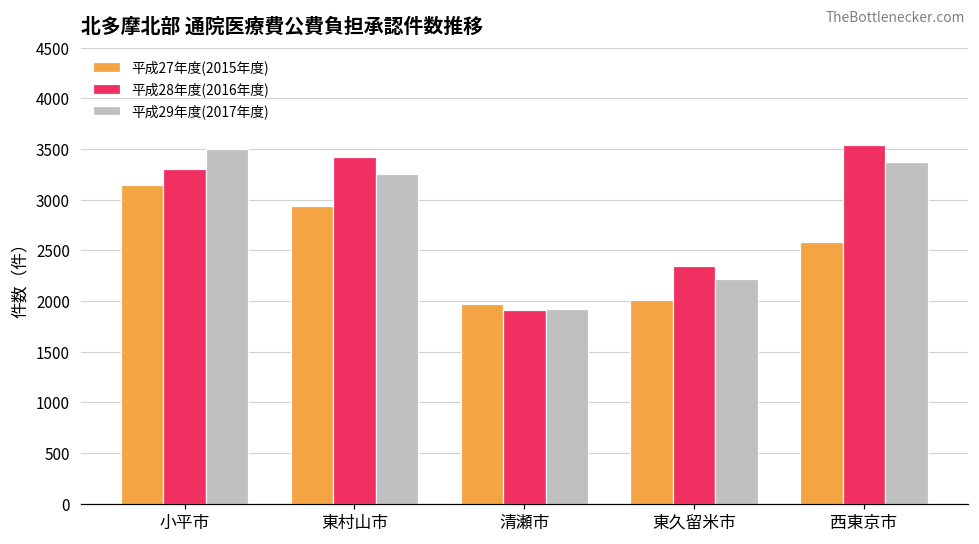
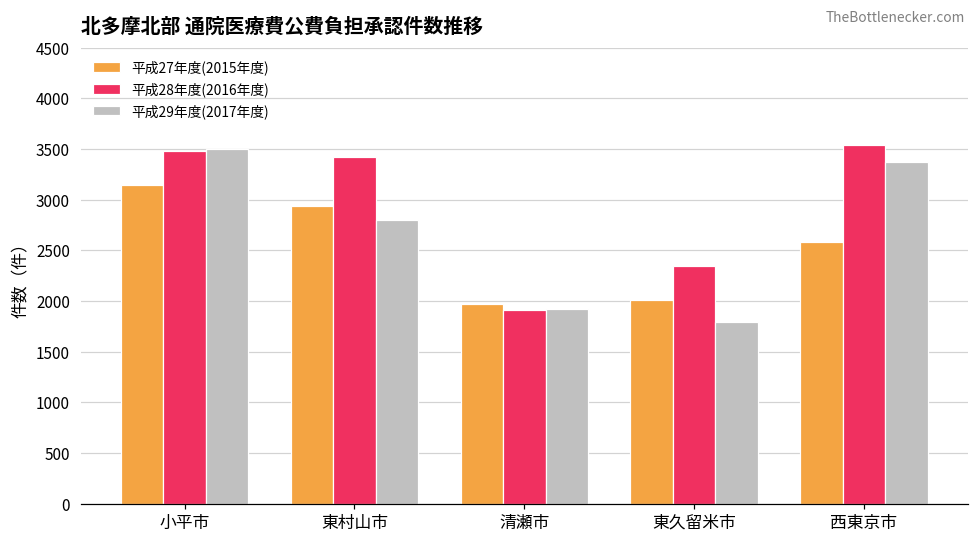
平成28年度(2016年度), 小平市: 3300 -> 3500
平成29年度(2017年度), 東村山市: 3300 -> 2800
平成29年度(2017年度), 東久留米市: 2200 -> 1800
